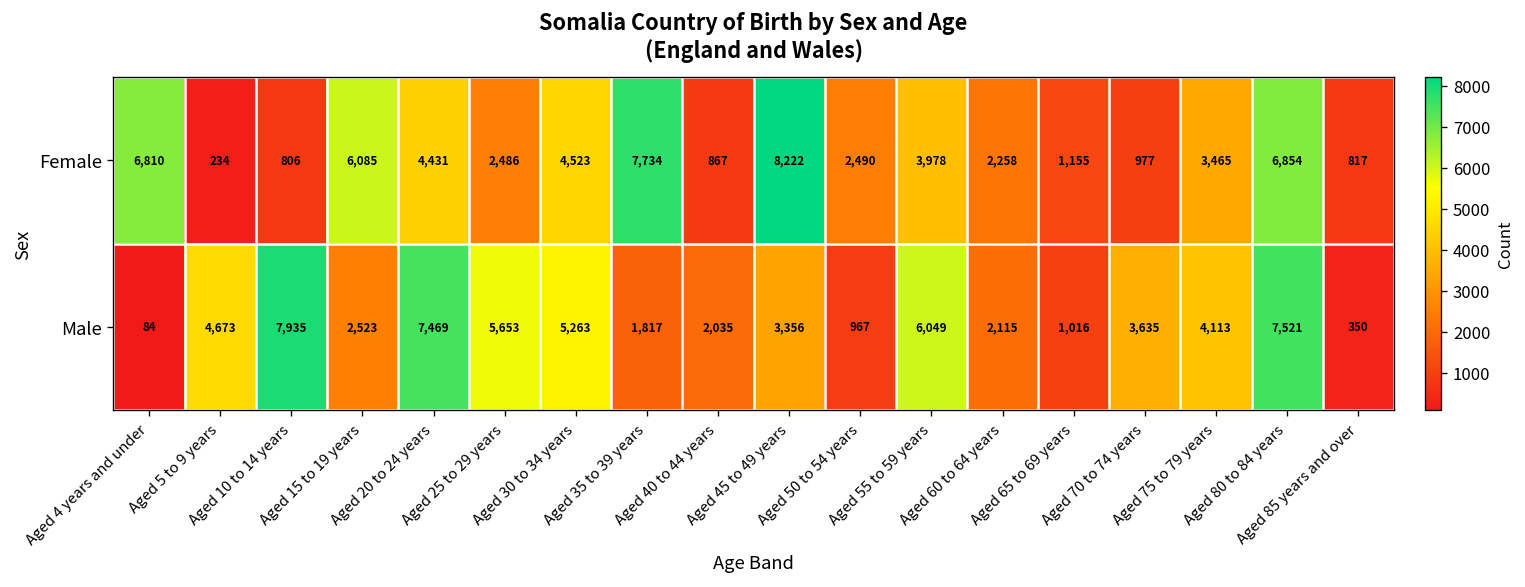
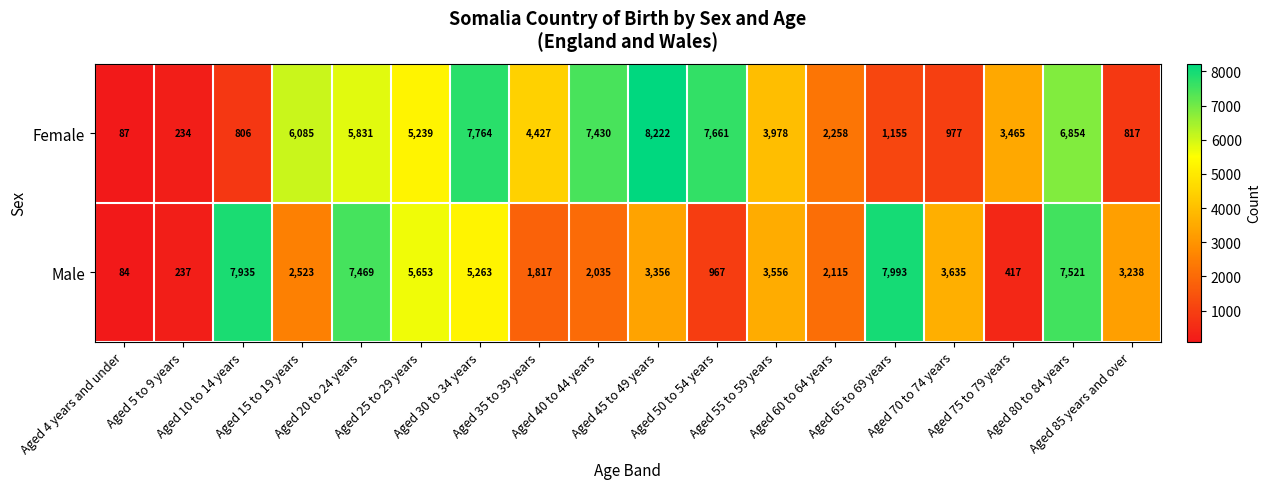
Female, Aged 4 years and under: 6,810 -> 87
Female, Aged 20 to 24 years: 4,431 -> 5,831
Female, Aged 25 to 29 years: 2,486 -> 5,239
Female, Aged 30 to 34 years: 4,523 -> 7,764
Female, Aged 35 to 39 years: 7,734 -> 4,427
Female, Aged 40 to 44 years: 867 -> 7,430
Female, Aged 50 to 54 years: 2,490 -> 7,661
Male, Aged 5 to 9 years: 4,673 -> 237
Male, Aged 55 to 59 years: 6,049 -> 3,556
Male, Aged 65 to 69 years: 1,016 -> 7,993
Male, Aged 75 to 79 years: 4,113 -> 417
Male, Aged 85 years and over: 350 -> 3,238
